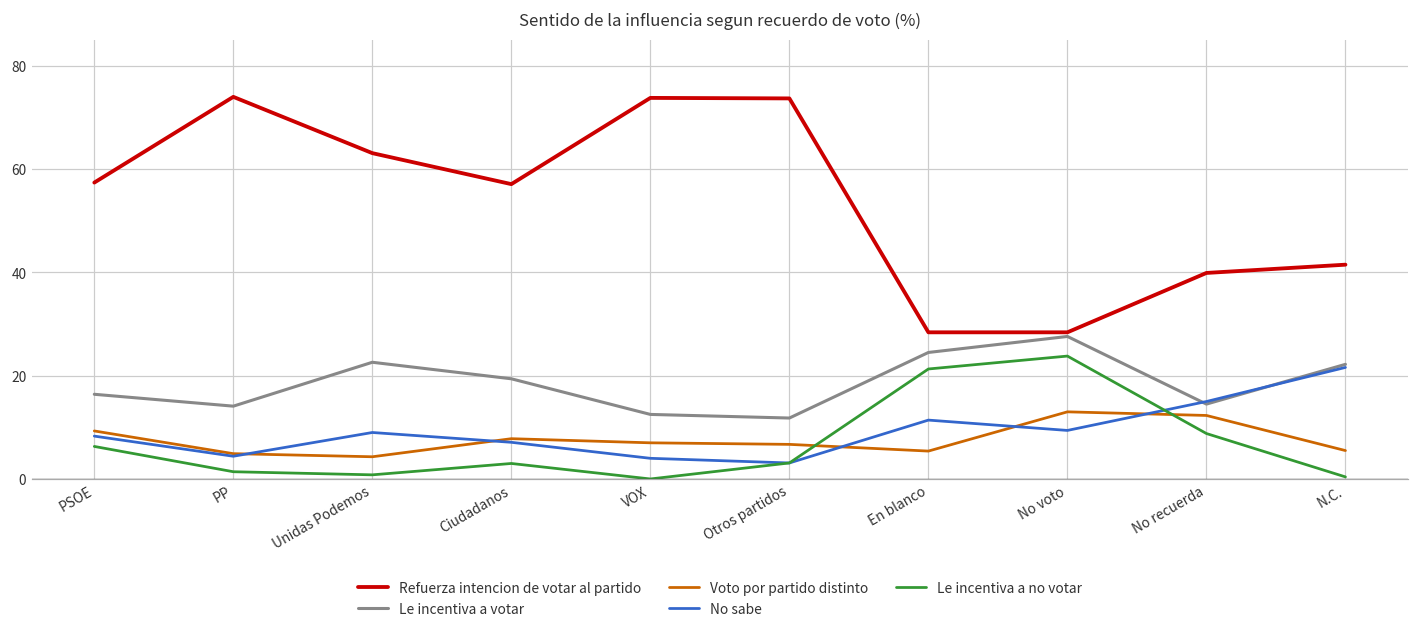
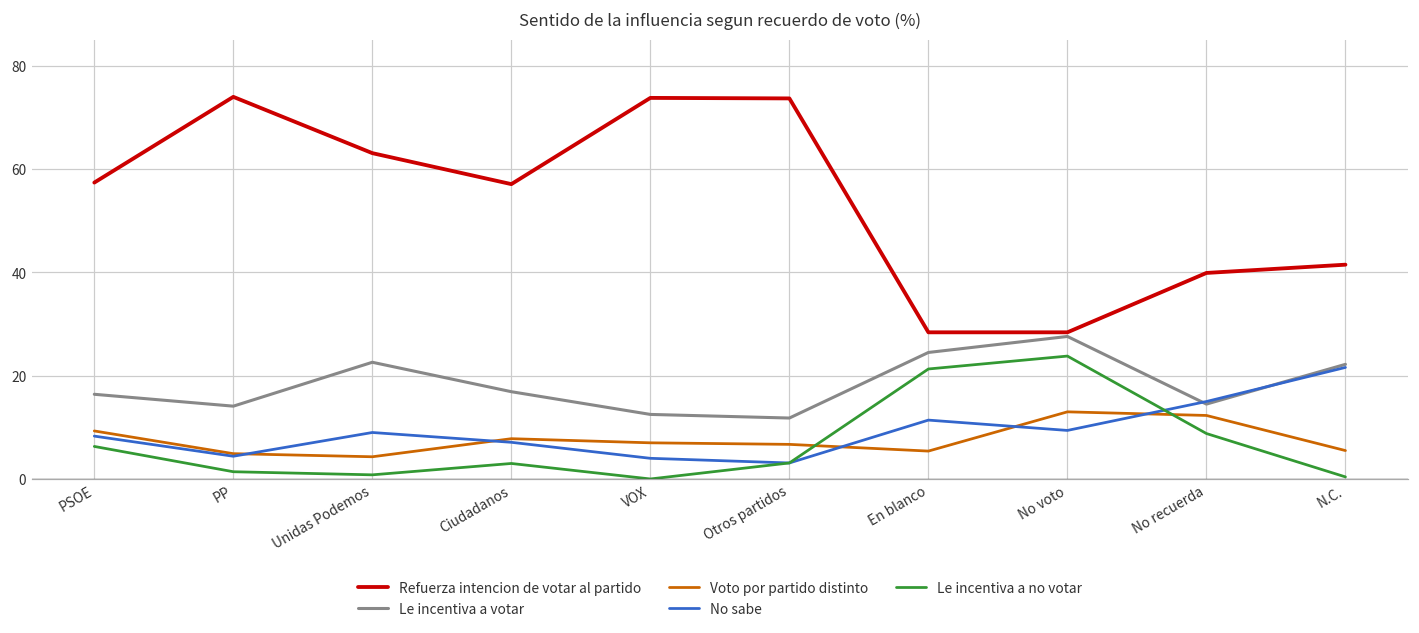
Le incentiva a votar, Ciudadanos: 19 -> 17
